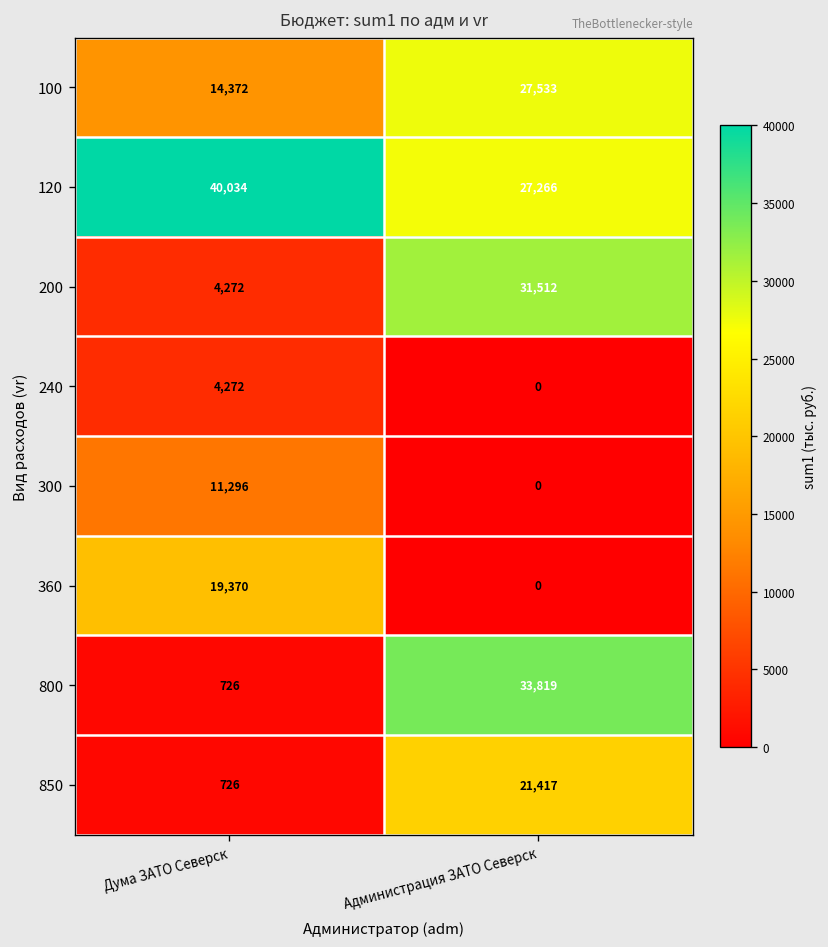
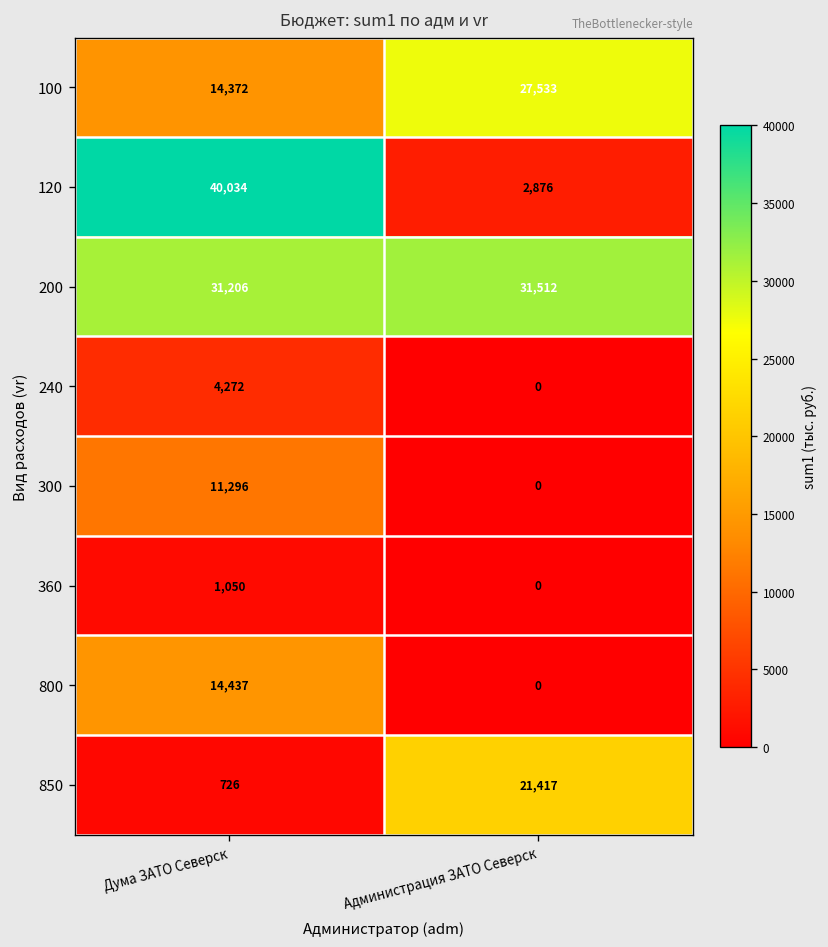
120, Администрация ЗАТО Северск: 27,266 -> 2,876
200, Дума ЗАТО Северск: 4,272 -> 31,206
360, Дума ЗАТО Северск: 19,370 -> 1,050
800, Дума ЗАТО Северск: 726 -> 14,437
800, Администрация ЗАТО Северск: 33,819 -> 0
